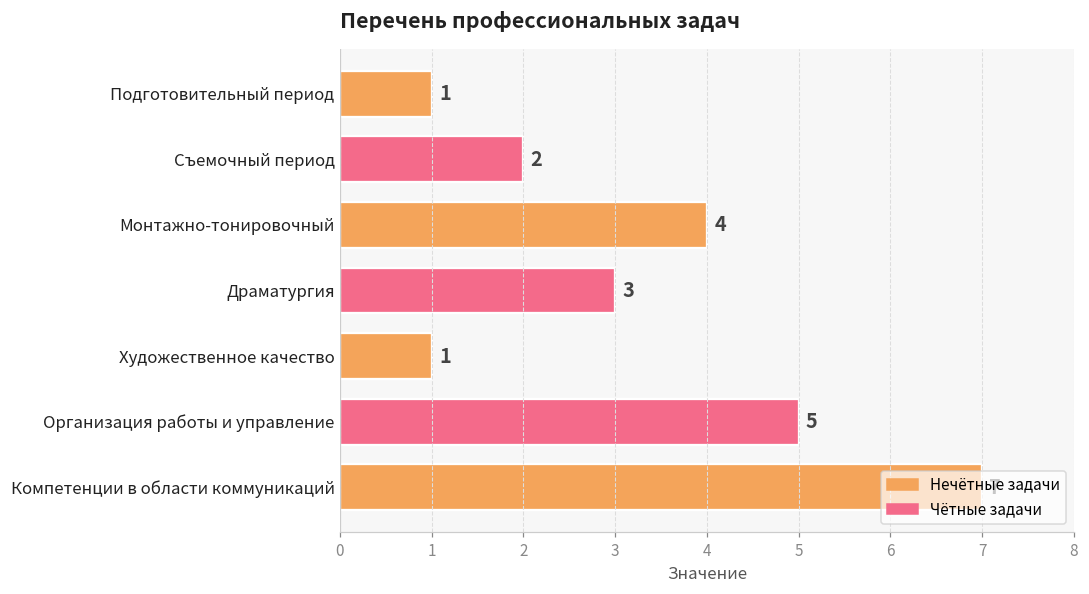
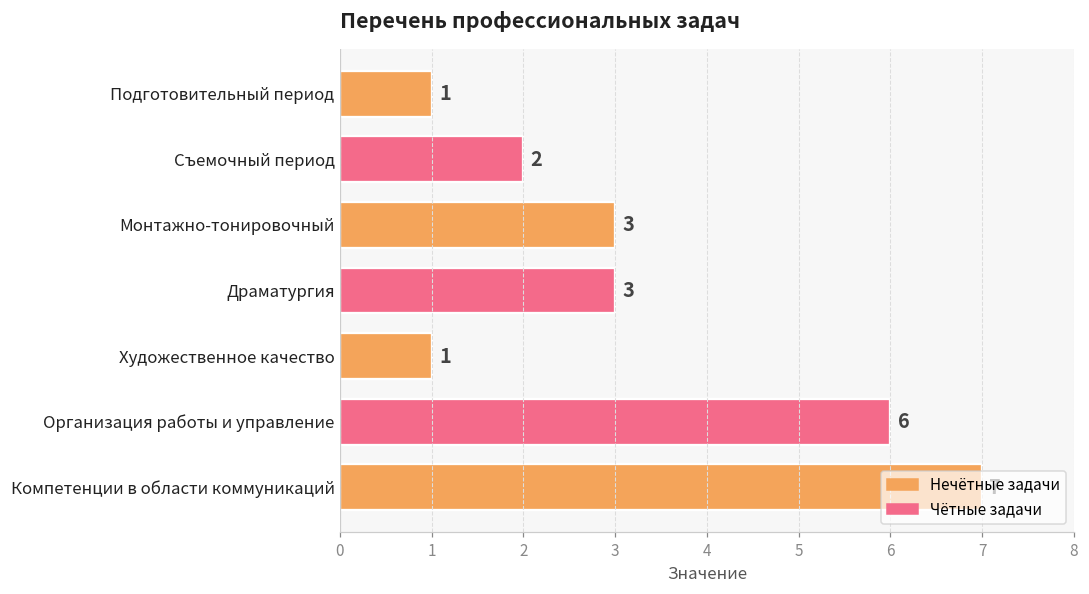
Монтажно-тонировочный: 4 -> 3
Организация работы и управление: 5 -> 6
